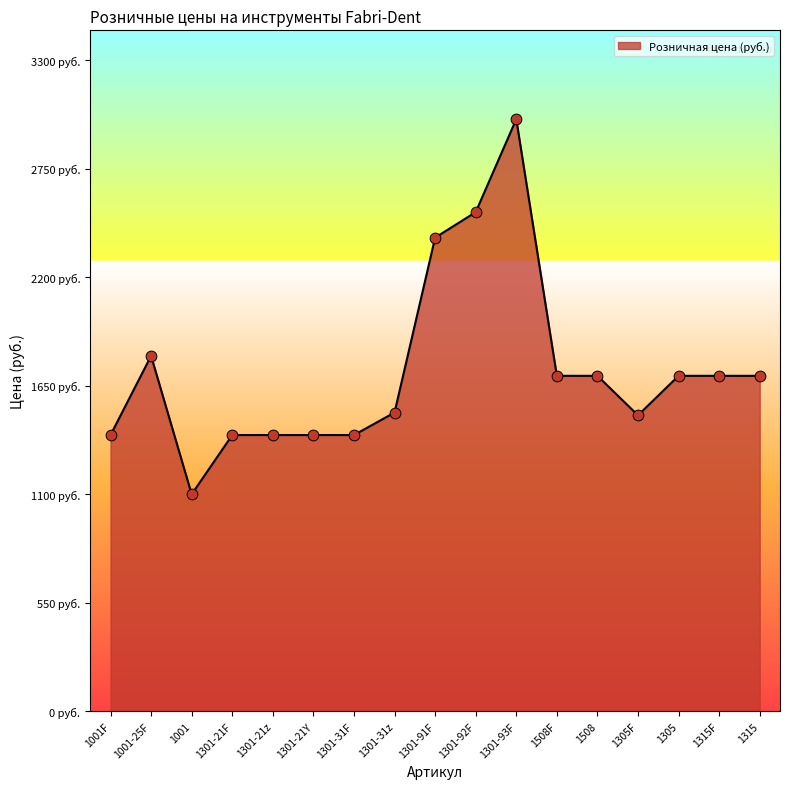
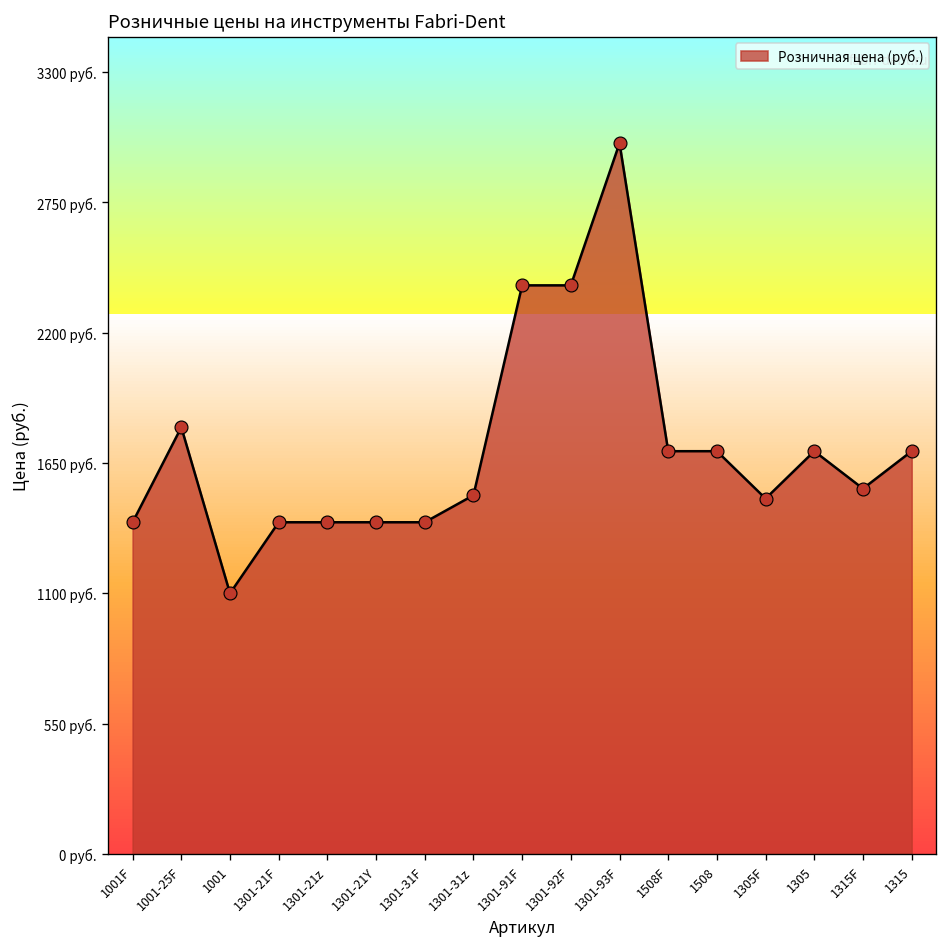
1301-92F: 2530 руб. -> 2400 руб.
1315F: 1700 руб. -> 1540 руб.
